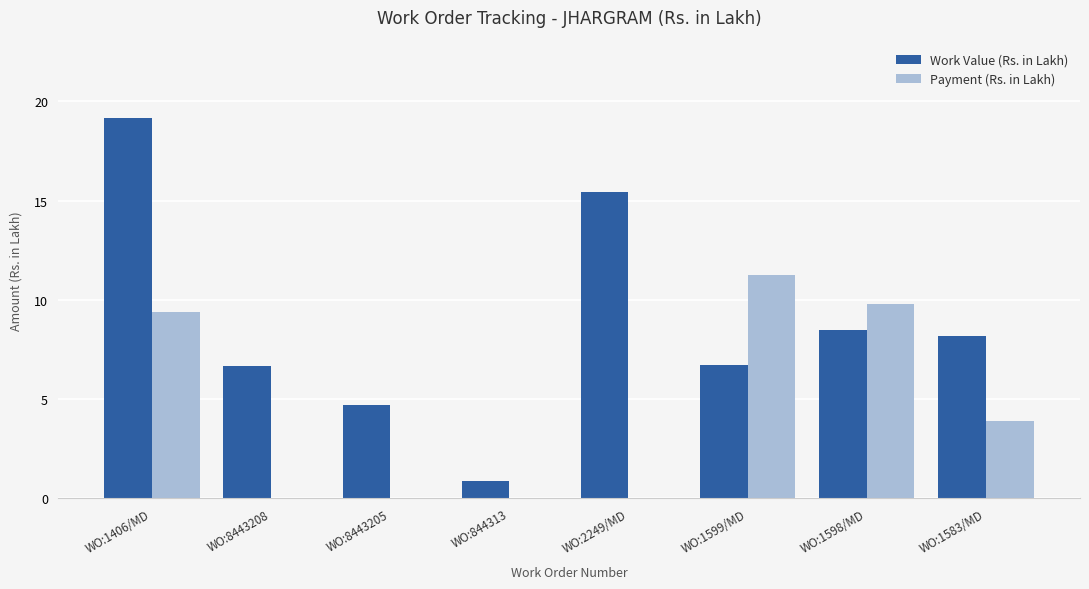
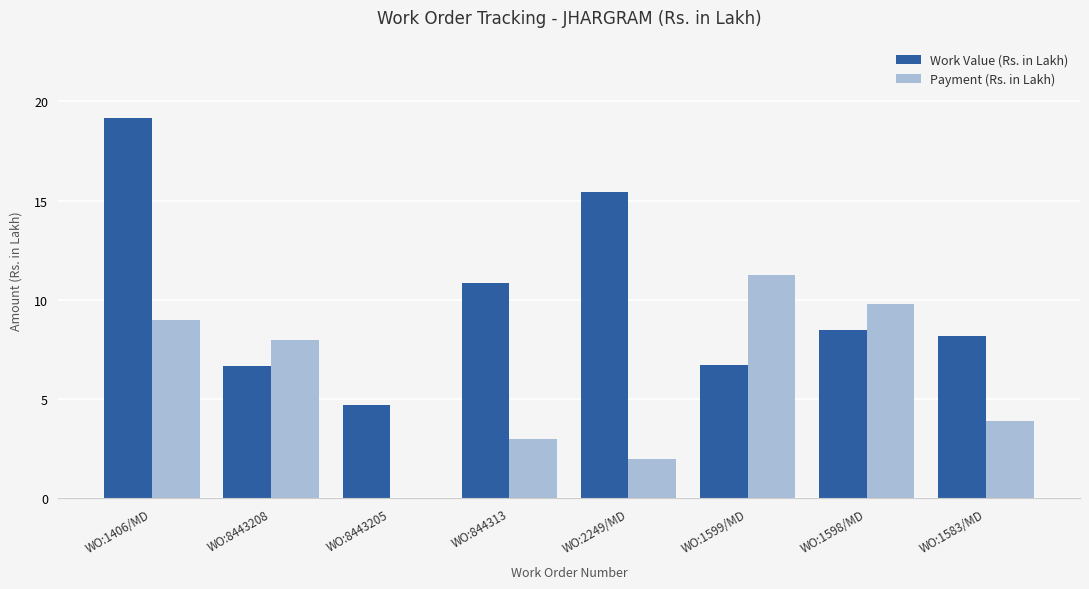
Payment (Rs. in Lakh), WO:1406/MD: 9.4 -> 9.0
Payment (Rs. in Lakh), WO:8443208: 0 -> 8
Work Value (Rs. in Lakh), WO:844313: 0.9 -> 10.8
Payment (Rs. in Lakh), WO:844313: 0 -> 3
Payment (Rs. in Lakh), WO:2249/MD: 0 -> 2
